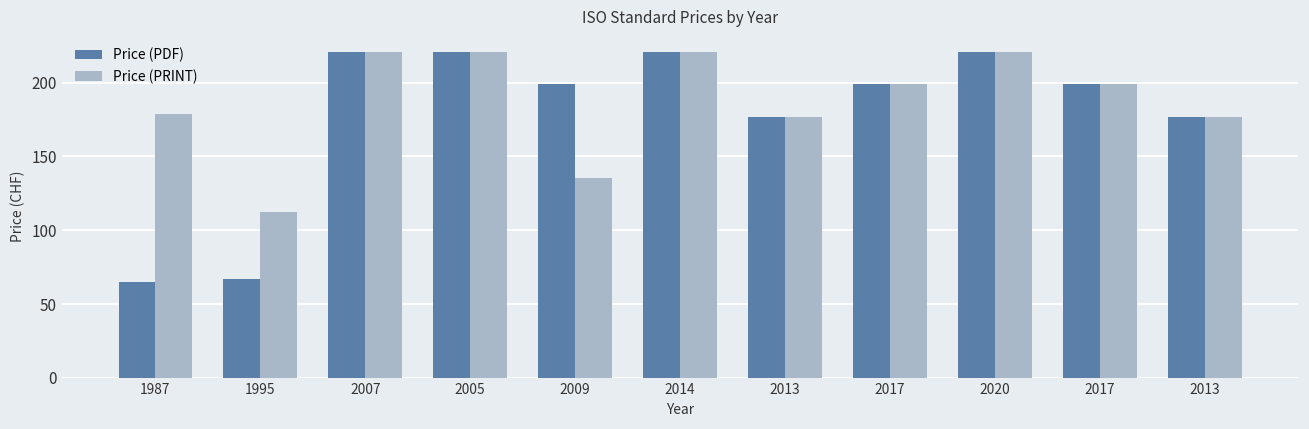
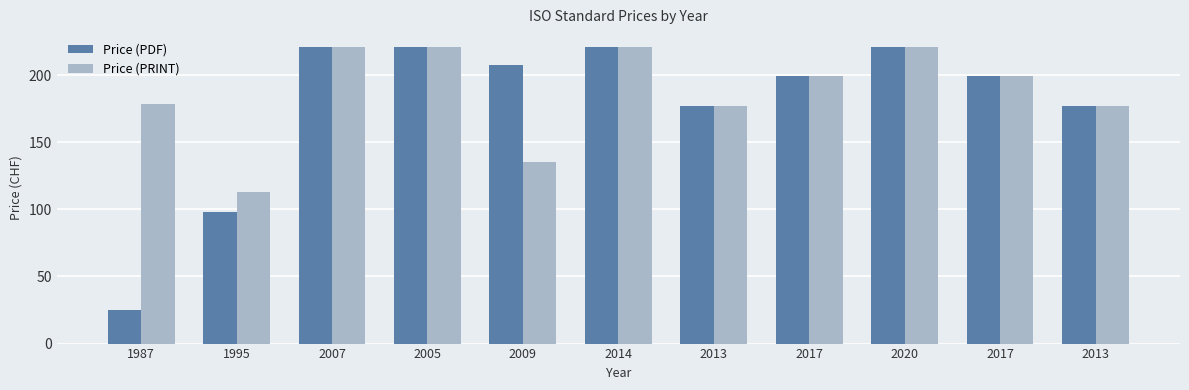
Price (PDF), 1987: 65 -> 25
Price (PDF), 1995: 67 -> 98
Price (PDF), 2009: 199 -> 208
